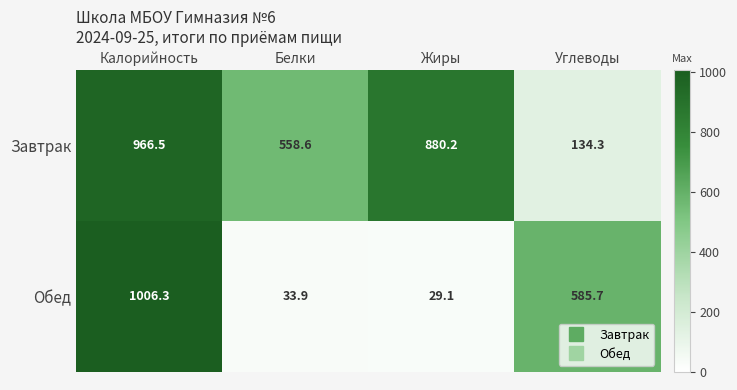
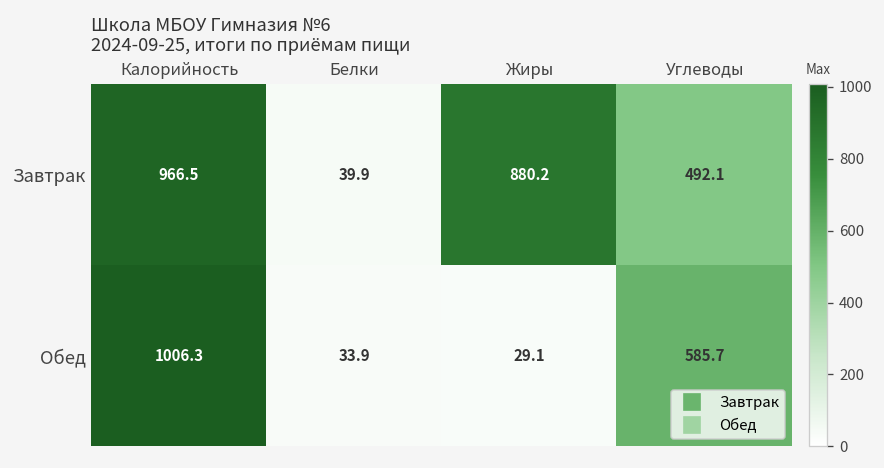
Завтрак, Белки: 558.6 -> 39.9
Завтрак, Углеводы: 134.3 -> 492.1
